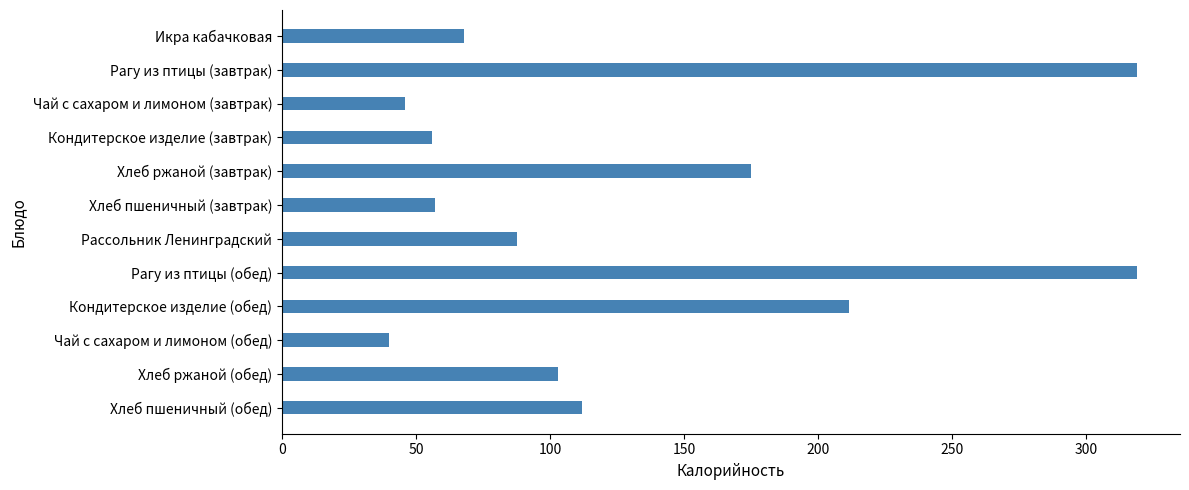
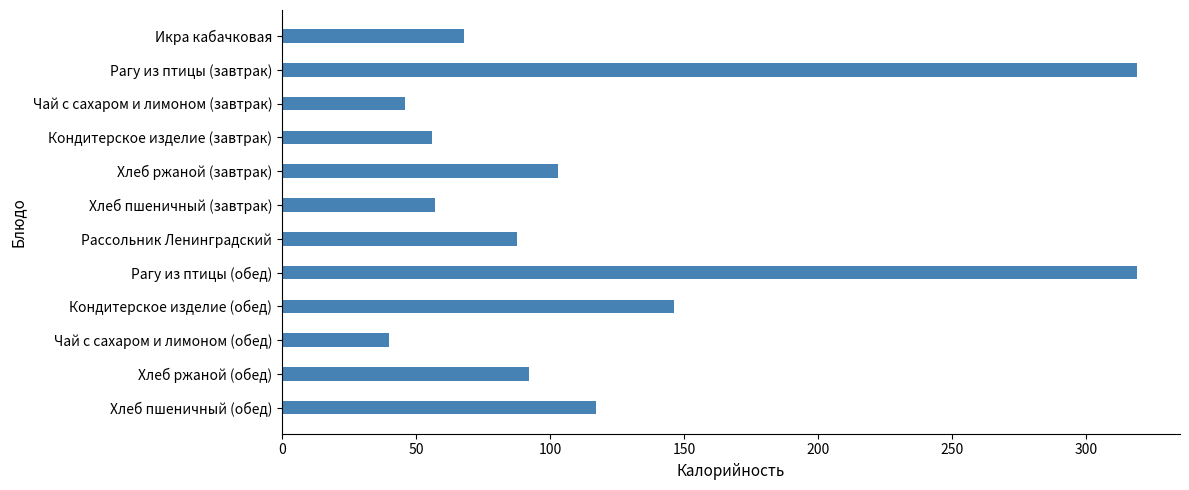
Хлеб ржаной (завтрак): 175 -> 103
Кондитерское изделие (обед): 211 -> 146
Хлеб ржаной (обед): 103 -> 92
Хлеб пшеничный (обед): 112 -> 117
